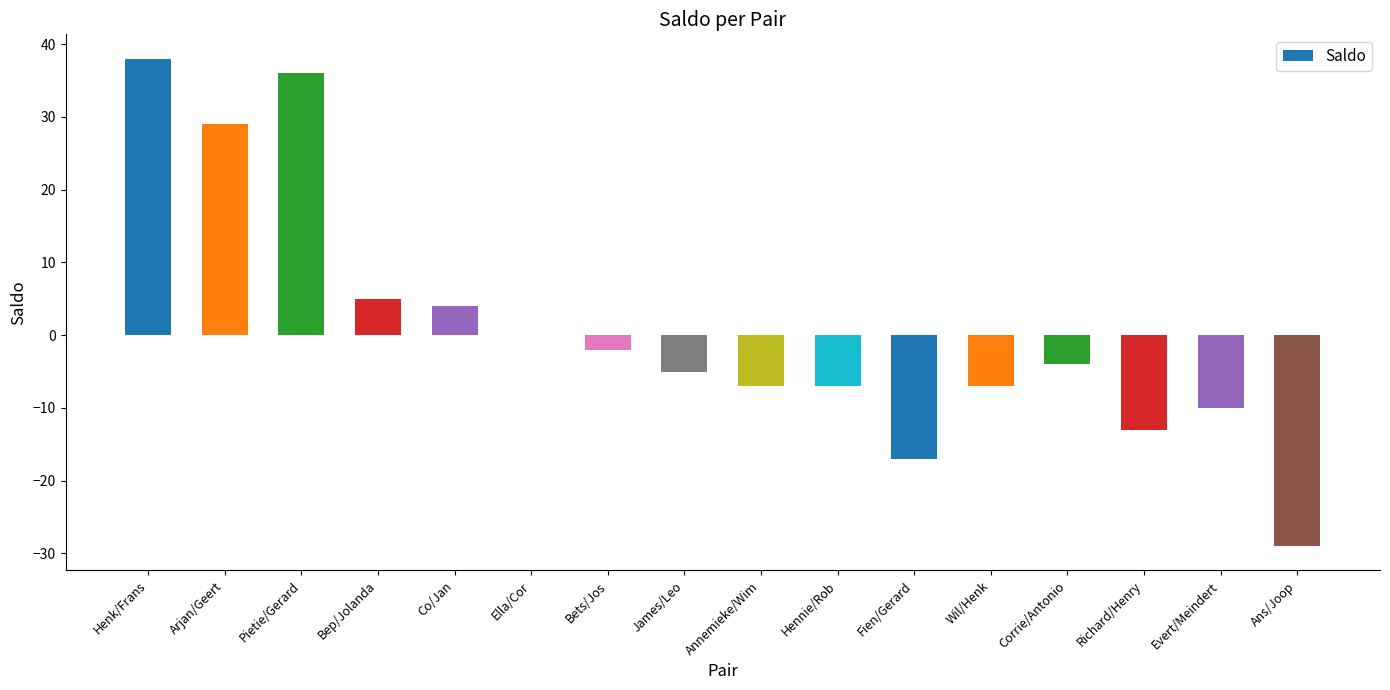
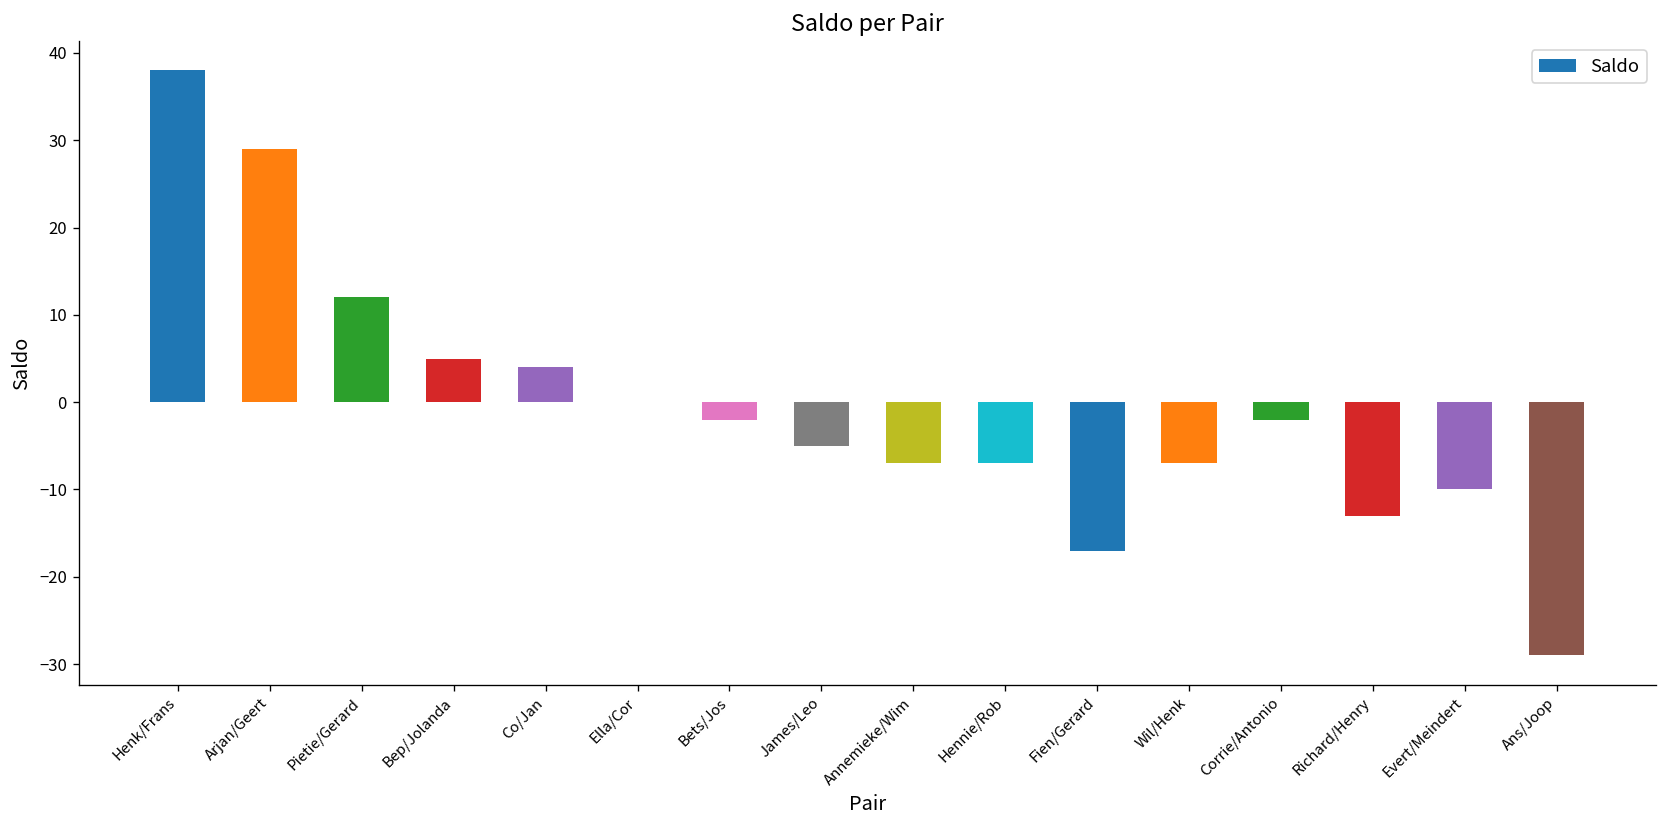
Pietie/Gerard: 36 -> 12
Corrie/Antonio: -4 -> -2
